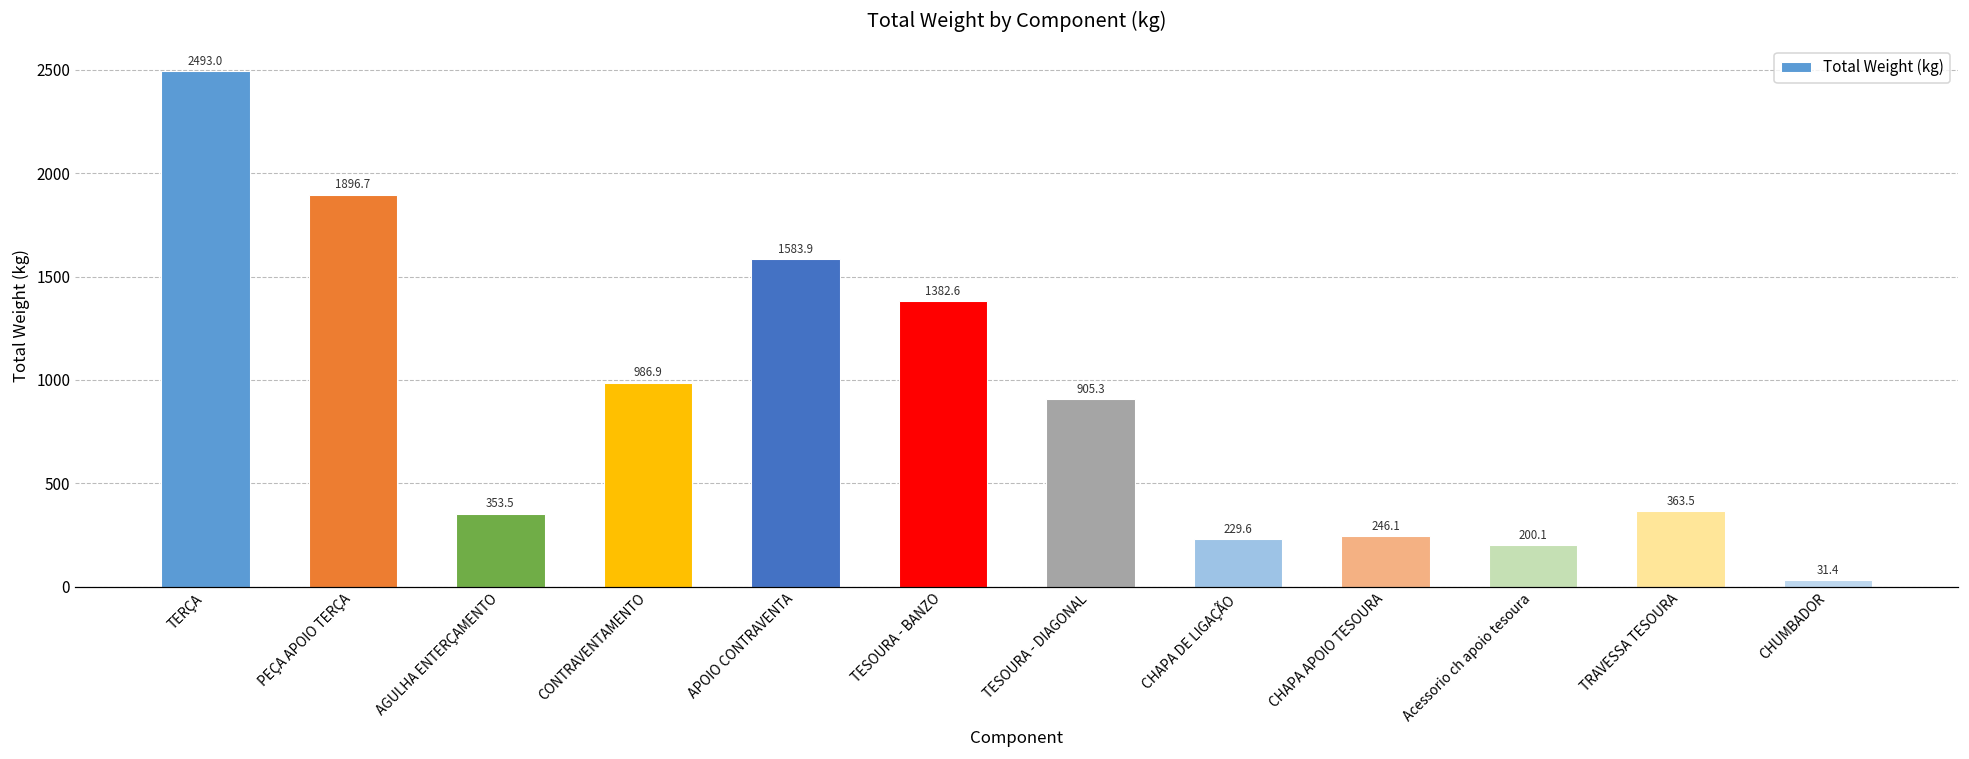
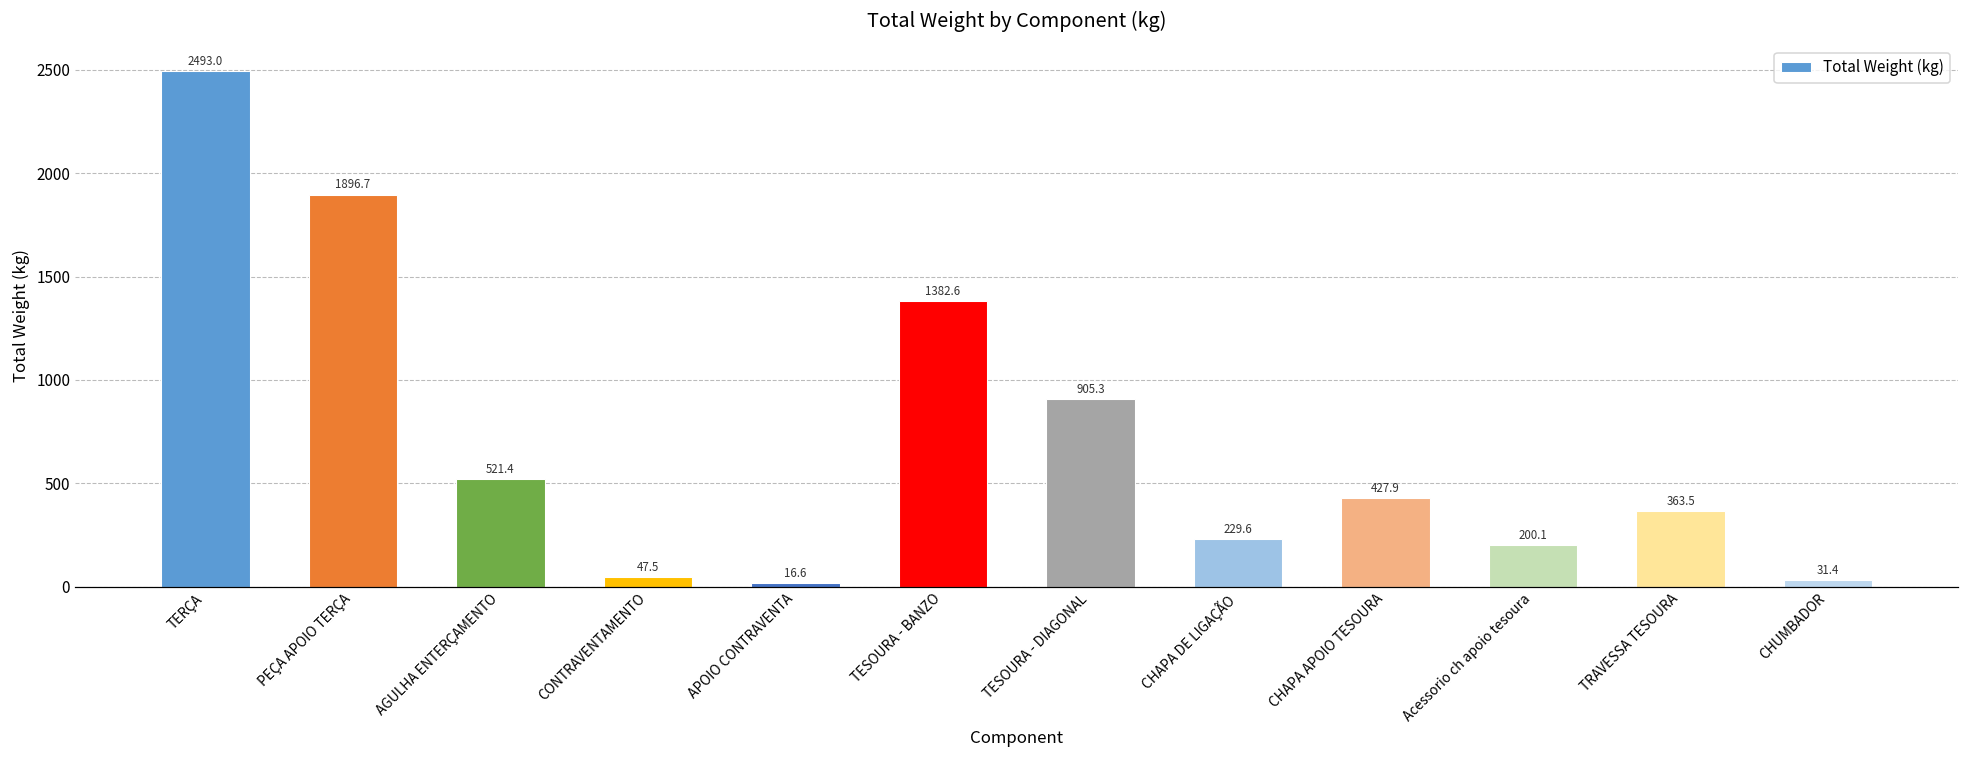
AGULHA ENTERÇAMENTO: 353.5 -> 521.4
CONTRAVENTAMENTO: 986.9 -> 47.5
APOIO CONTRAVENTA: 1583.9 -> 16.6
CHAPA APOIO TESOURA: 246.1 -> 427.9
